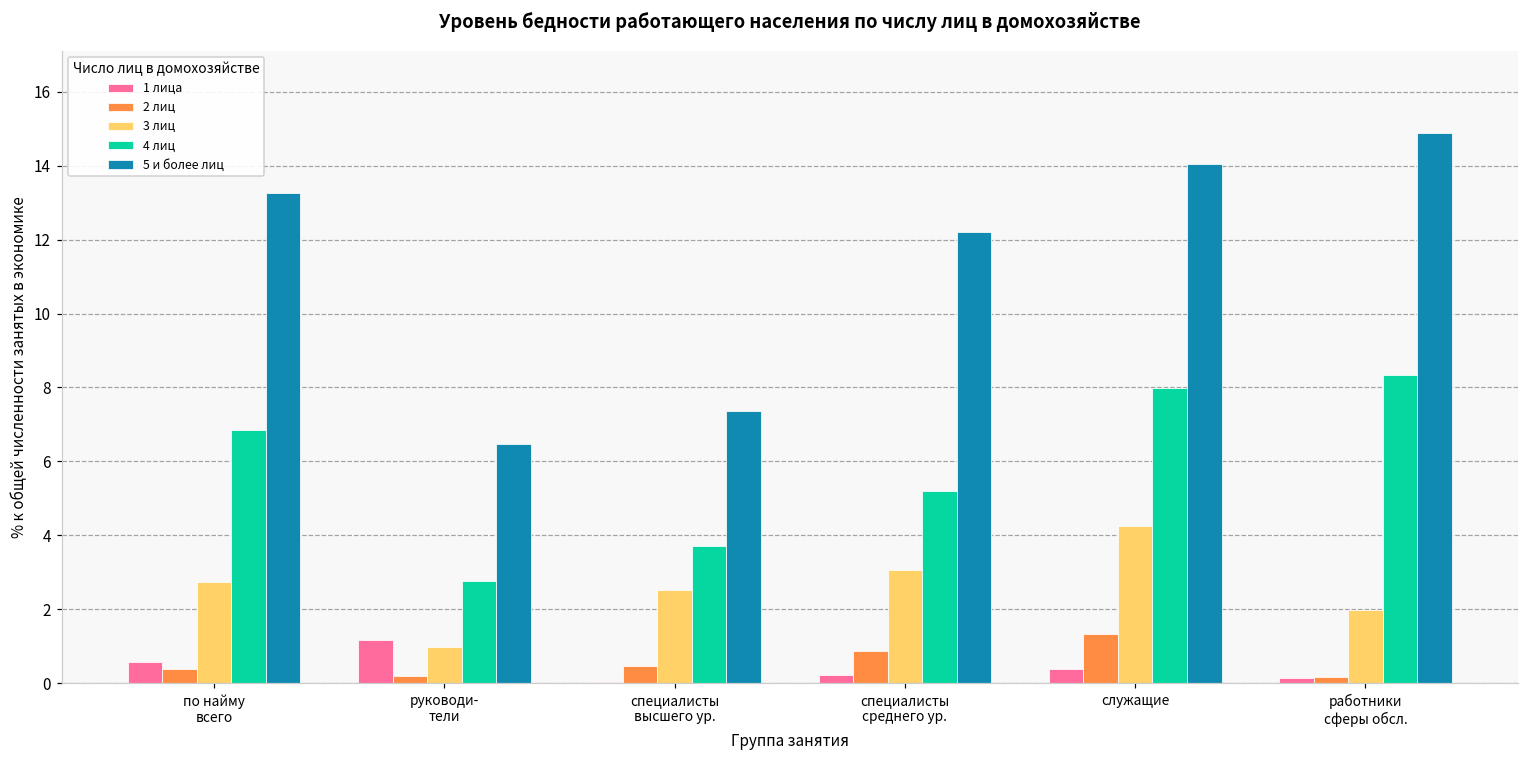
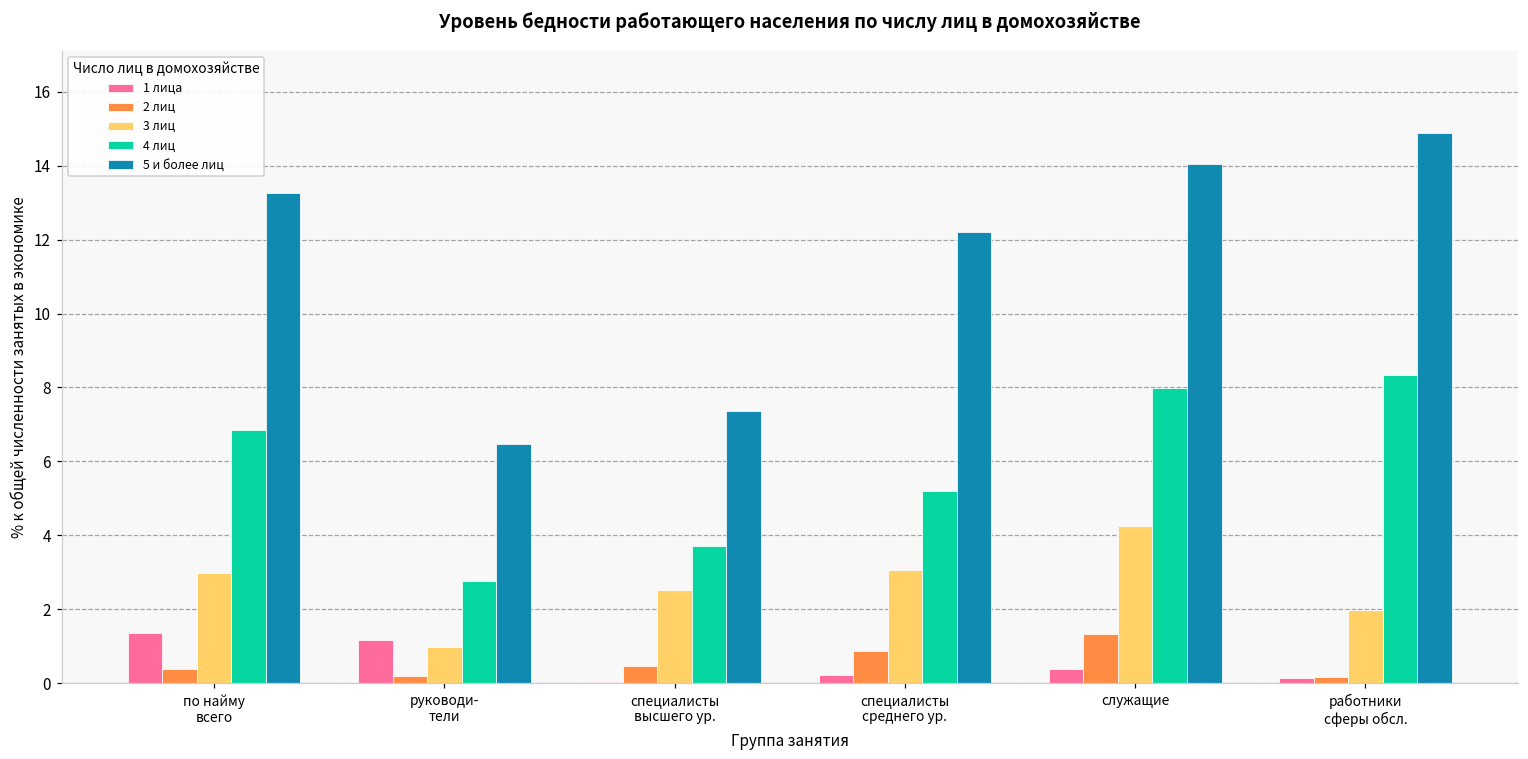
1 лица, по найму всего: 0.6 -> 1.4
3 лиц, по найму всего: 2.7 -> 3.0
